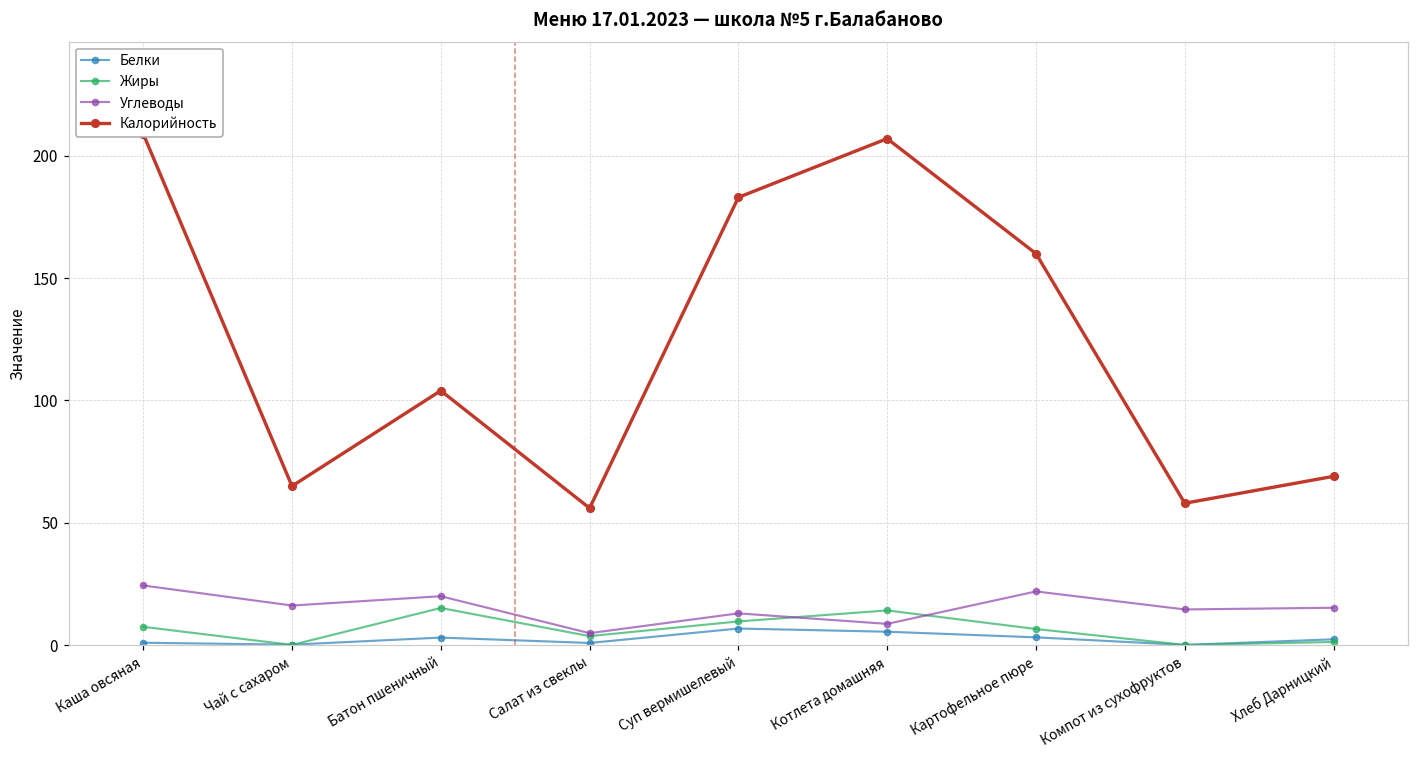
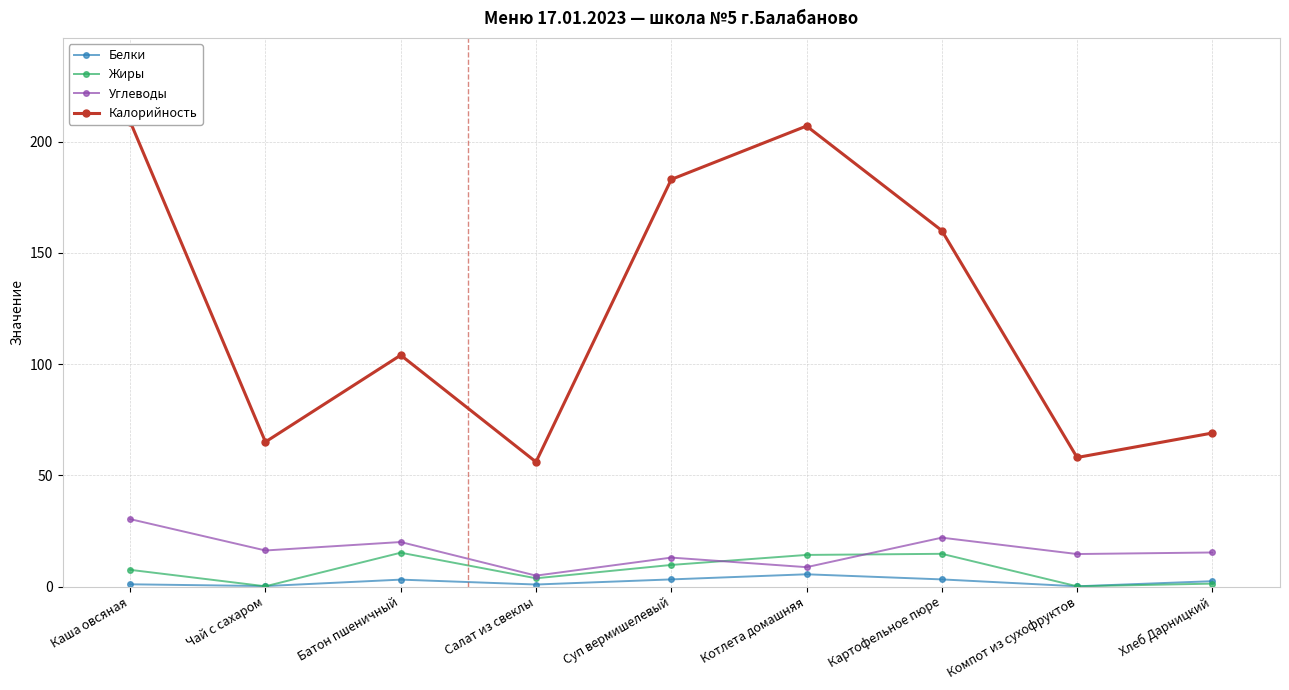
Углеводы, Каша овсяная: 24 -> 30
Белки, Суп вермишелевый: 7 -> 3
Жиры, Картофельное пюре: 7 -> 15
